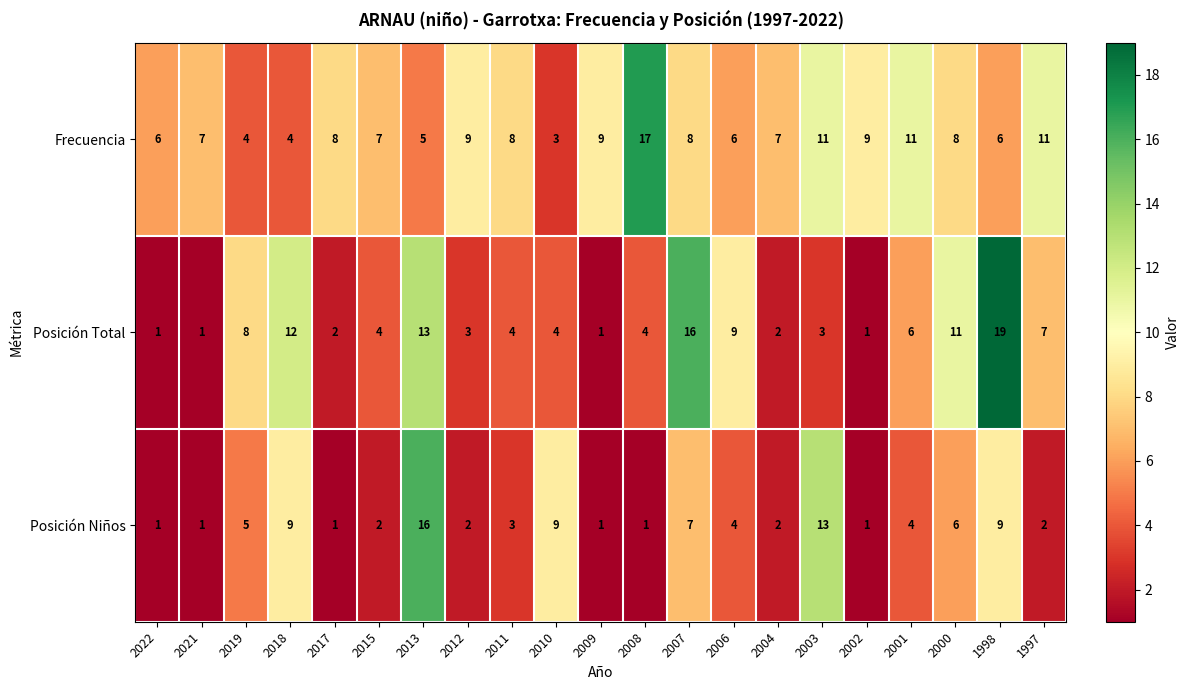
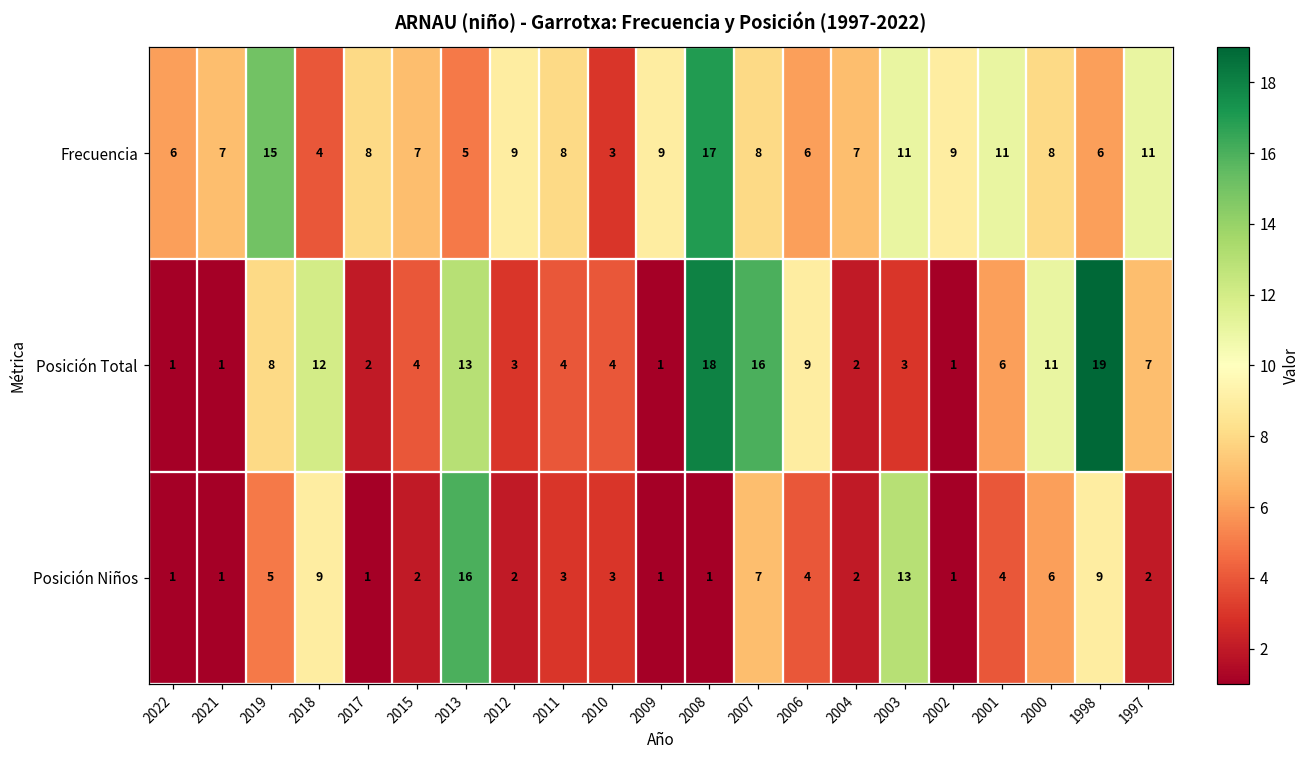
Frecuencia, 2019: 4 -> 15
Posición Total, 2008: 4 -> 18
Posición Niños, 2010: 9 -> 3
